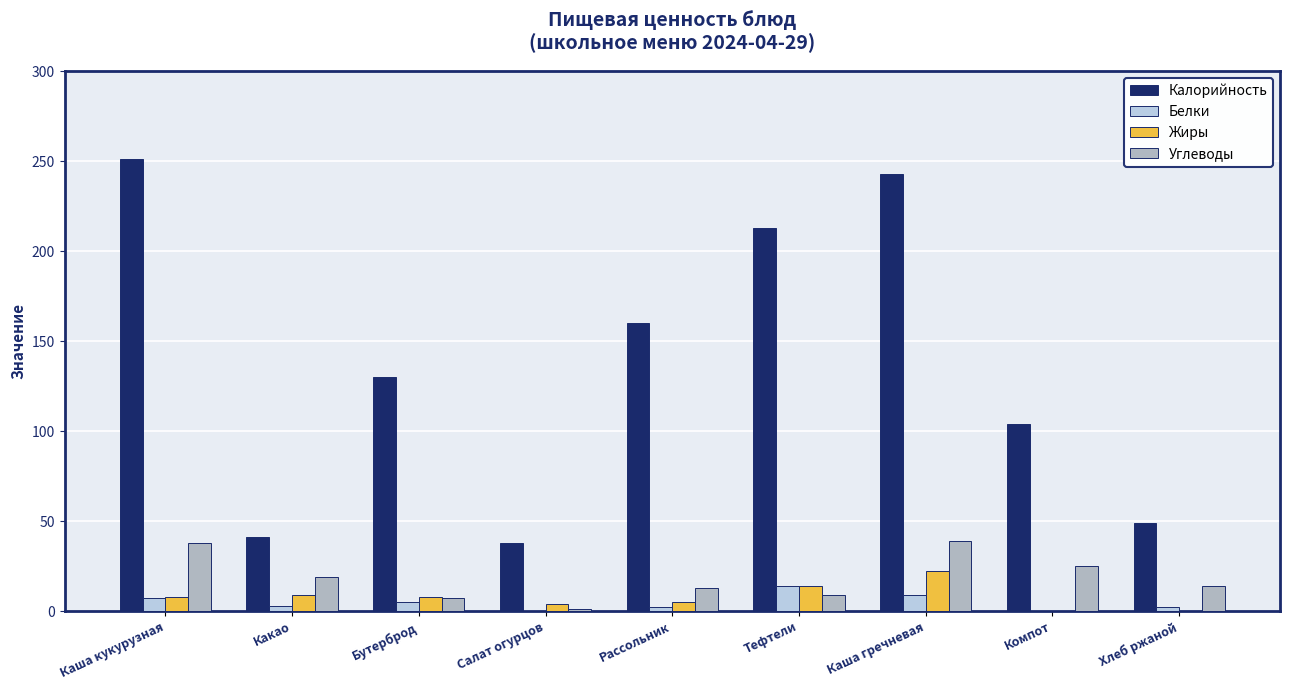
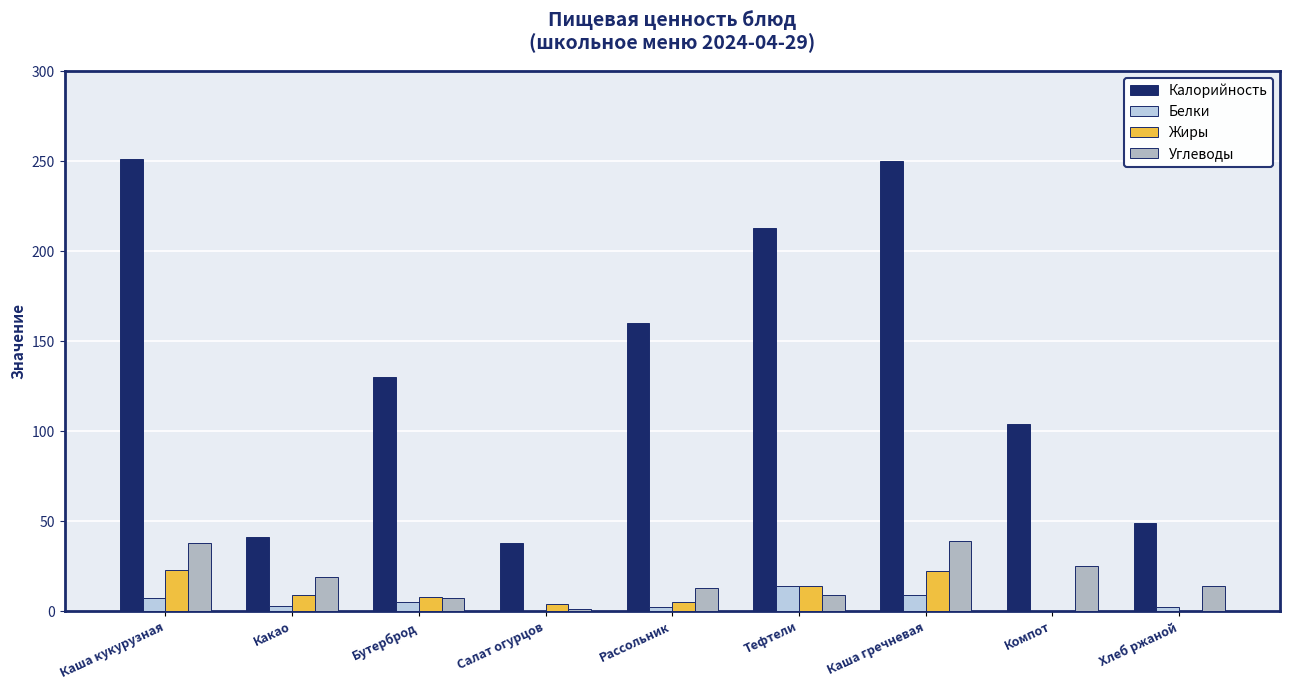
Жиры, Каша кукурузная: 8 -> 23
Калорийность, Каша гречневая: 243 -> 250
